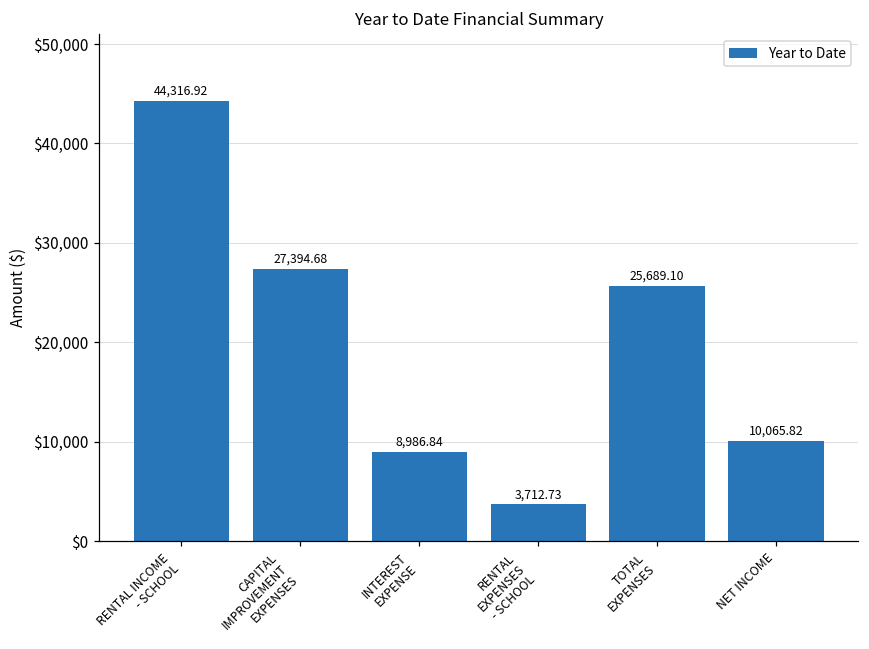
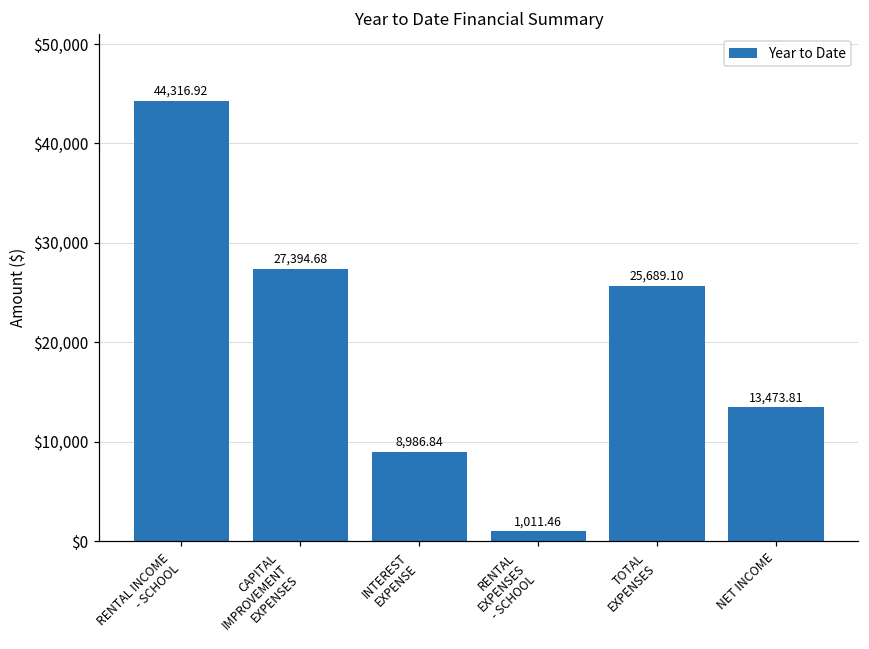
RENTAL EXPENSES - SCHOOL: 3,712.73 -> 1,011.46
NET INCOME: 10,065.82 -> 13,473.81
